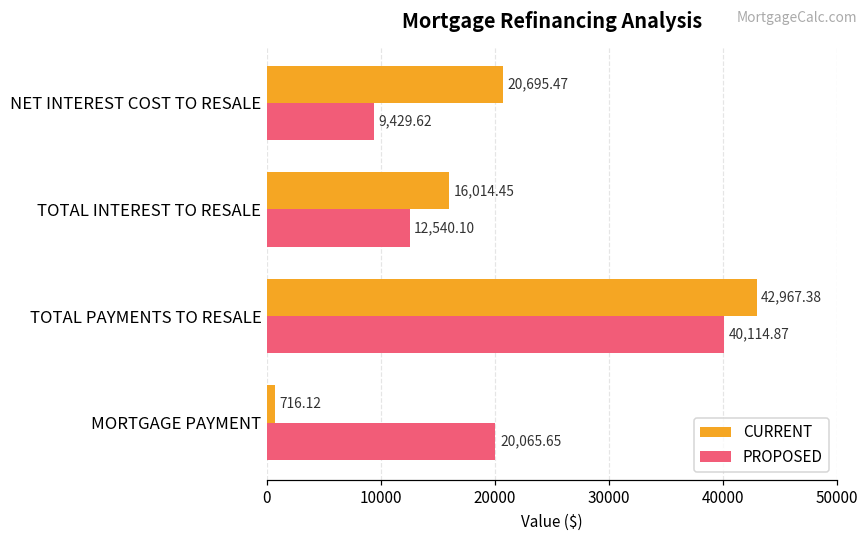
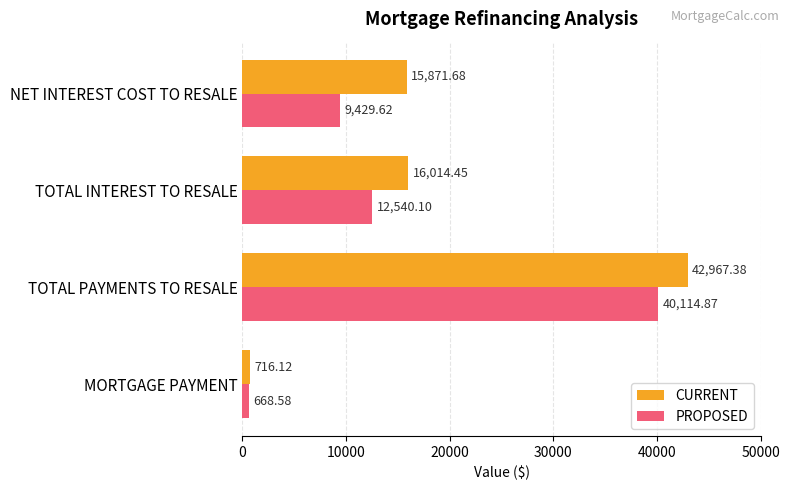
CURRENT, NET INTEREST COST TO RESALE: 20,695.47 -> 15,871.68
PROPOSED, MORTGAGE PAYMENT: 20,065.65 -> 668.58
